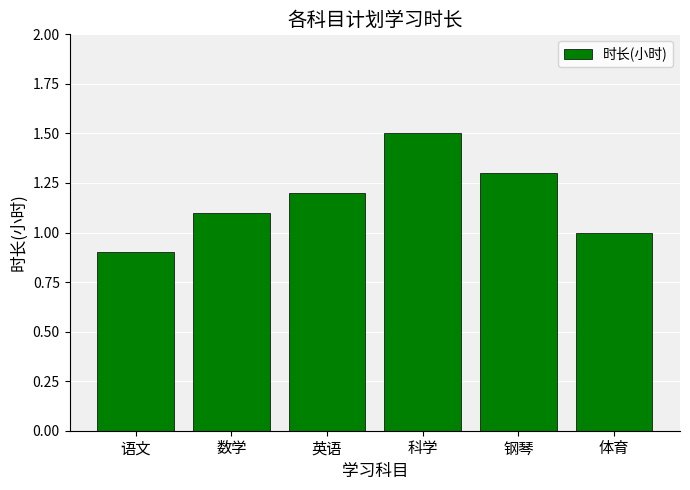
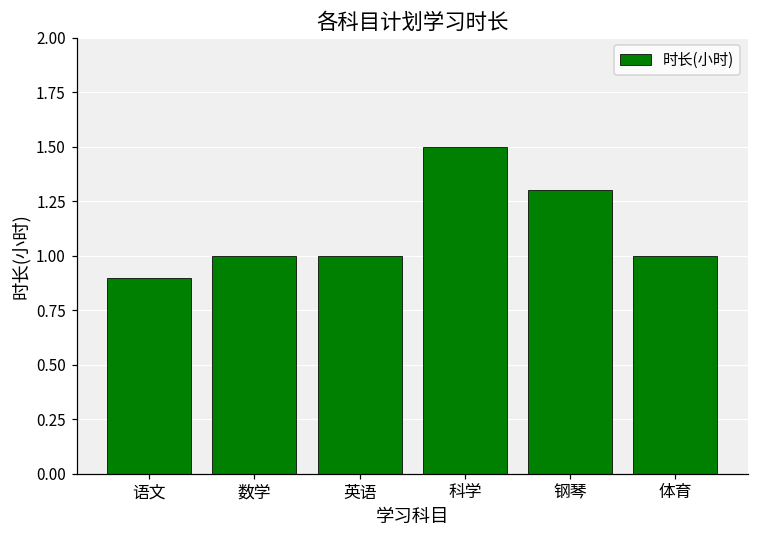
数学: 1.1 -> 1.0
英语: 1.2 -> 1.0
